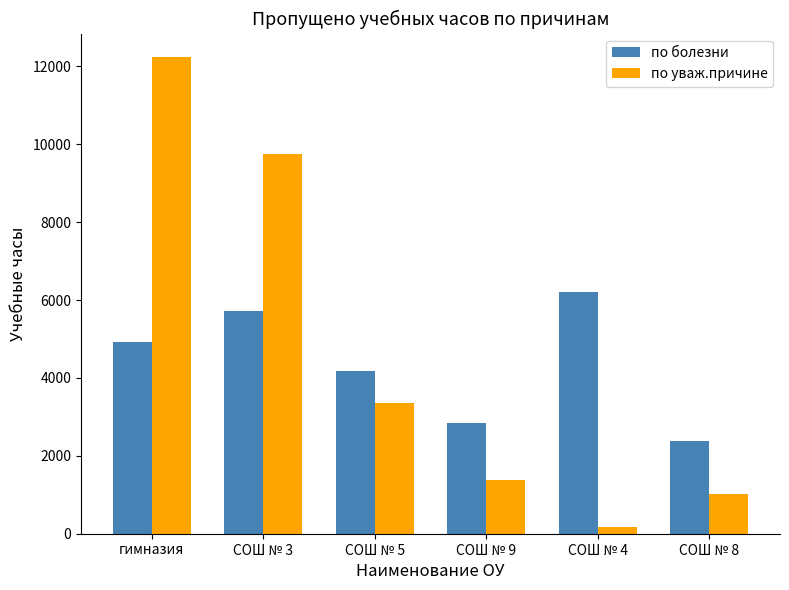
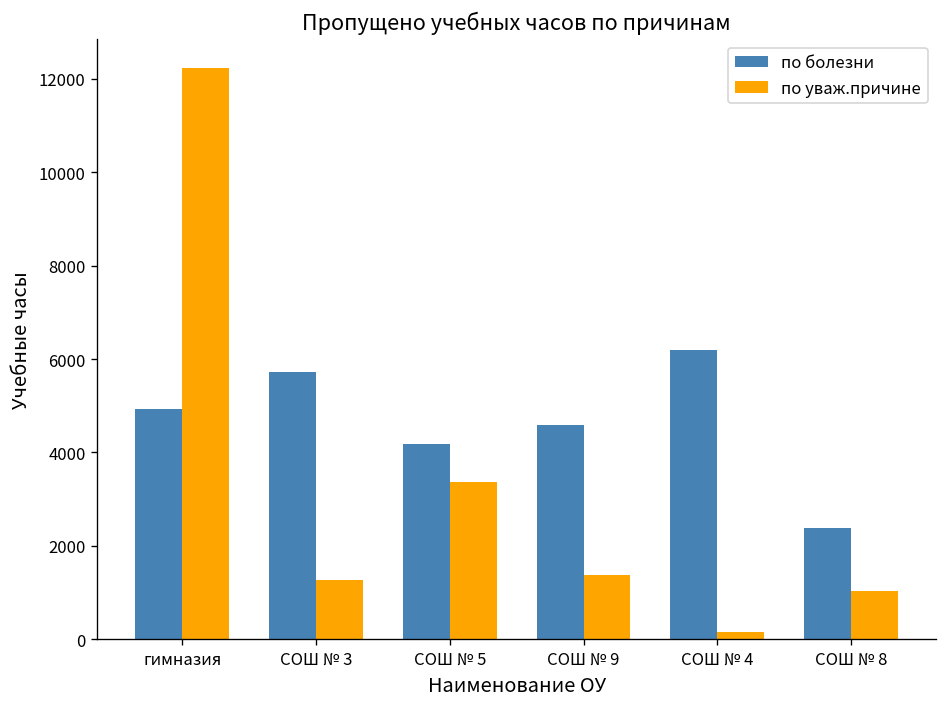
по уваж.причине, СОШ № 3: 9700 -> 1300
по болезни, СОШ № 9: 2900 -> 4600
